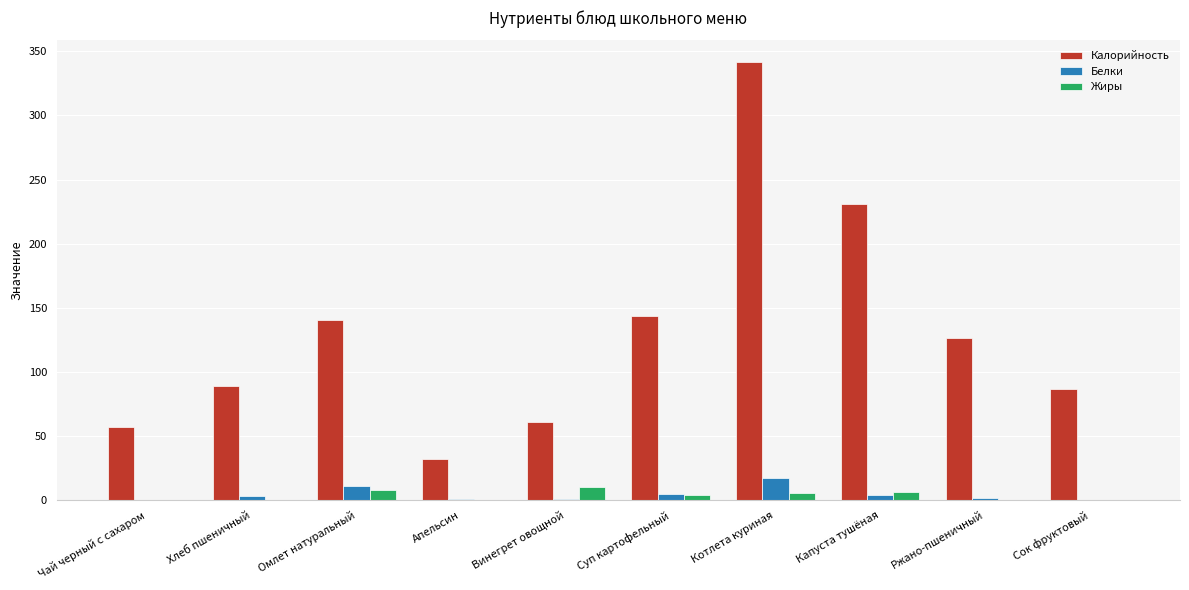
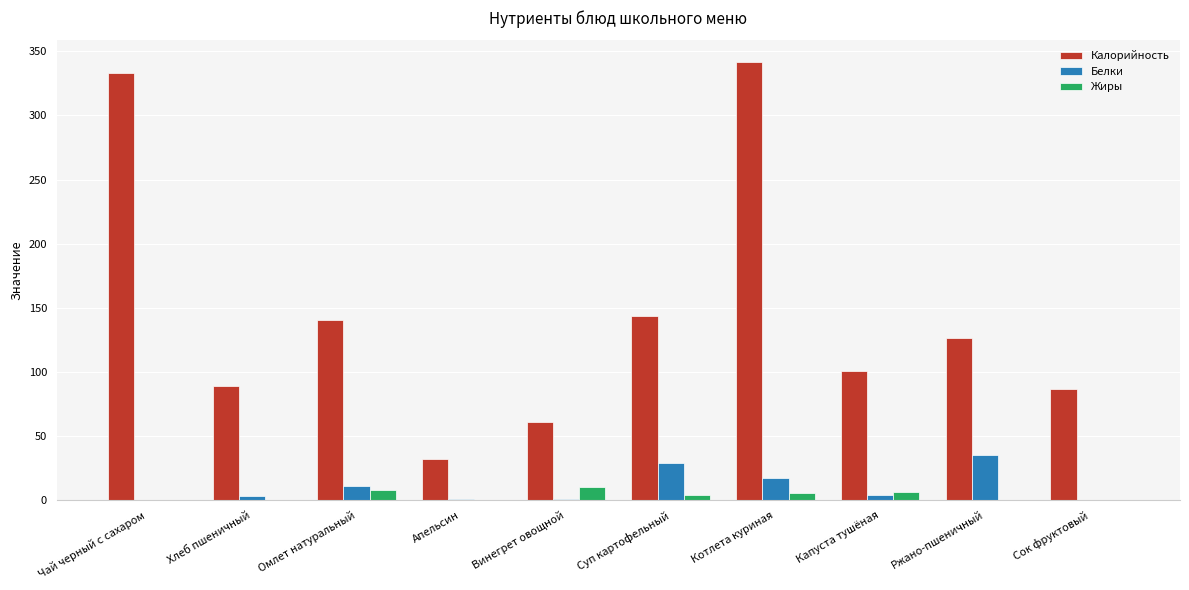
Калорийность, Чай черный с сахаром: 57 -> 333
Белки, Суп картофельный: 5 -> 29
Калорийность, Капуста тушёная: 231 -> 101
Белки, Ржано-пшеничный: 2 -> 35
